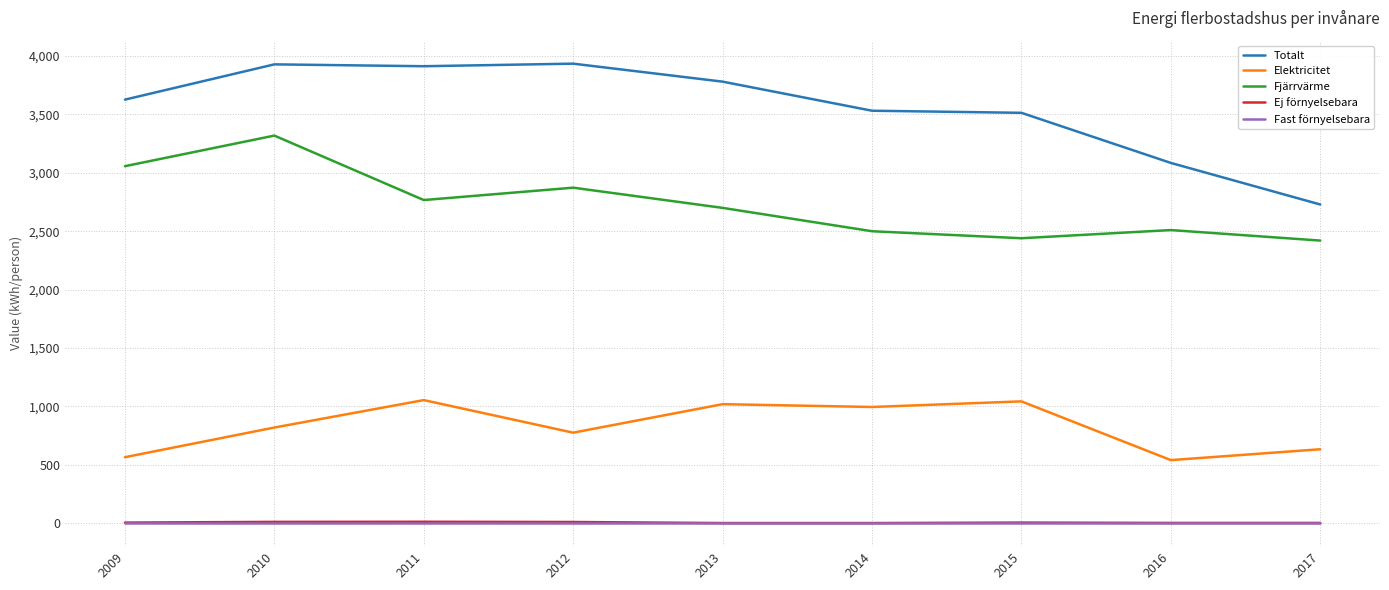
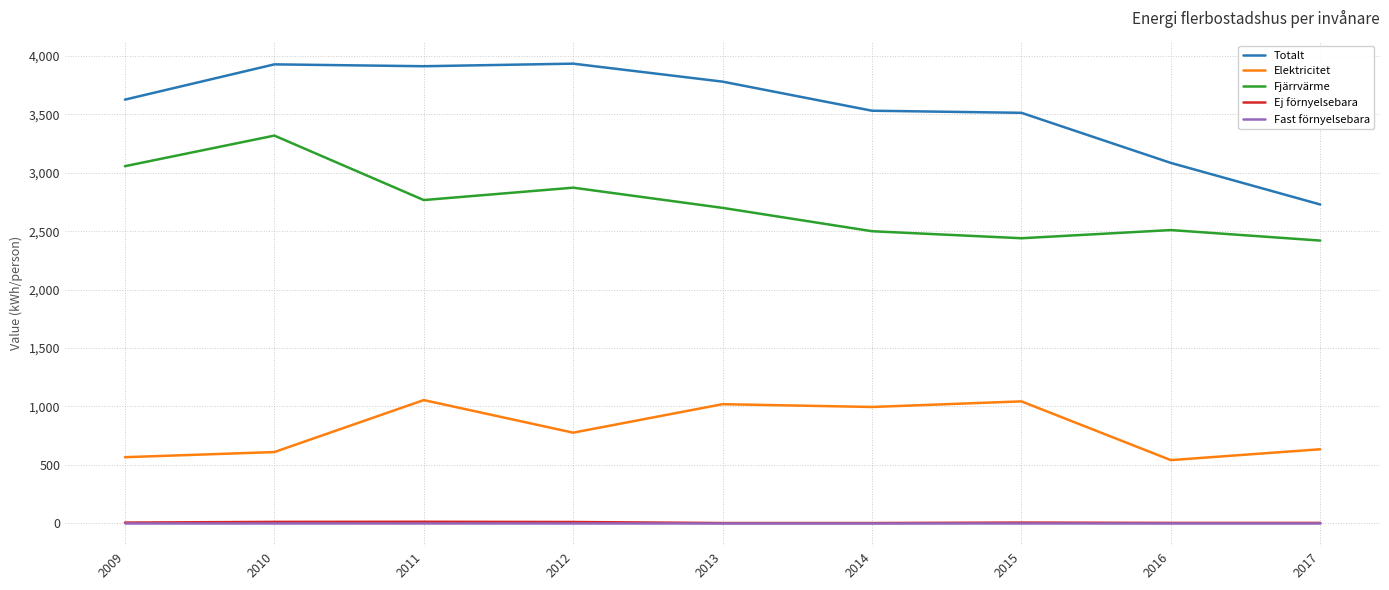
Elektricitet, 2010: 820 -> 610
